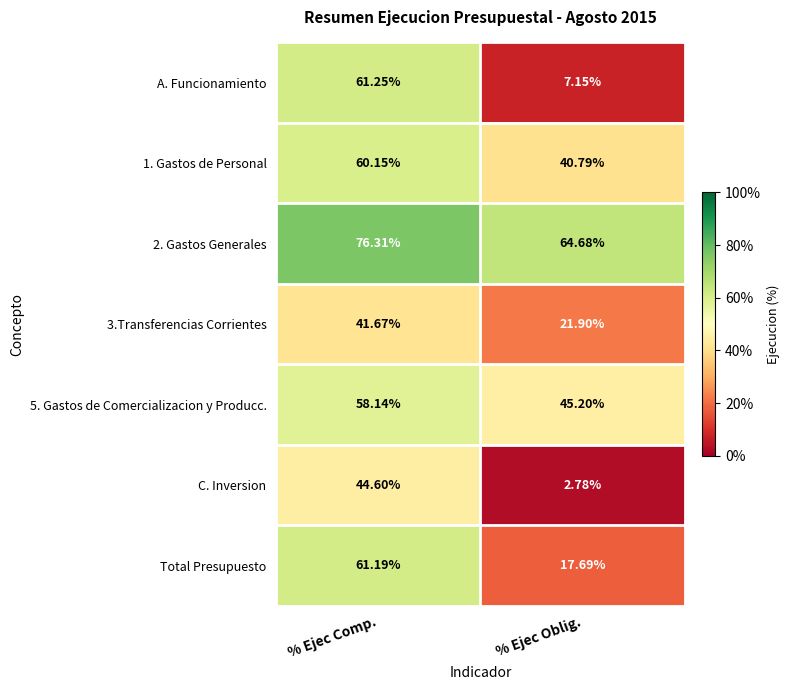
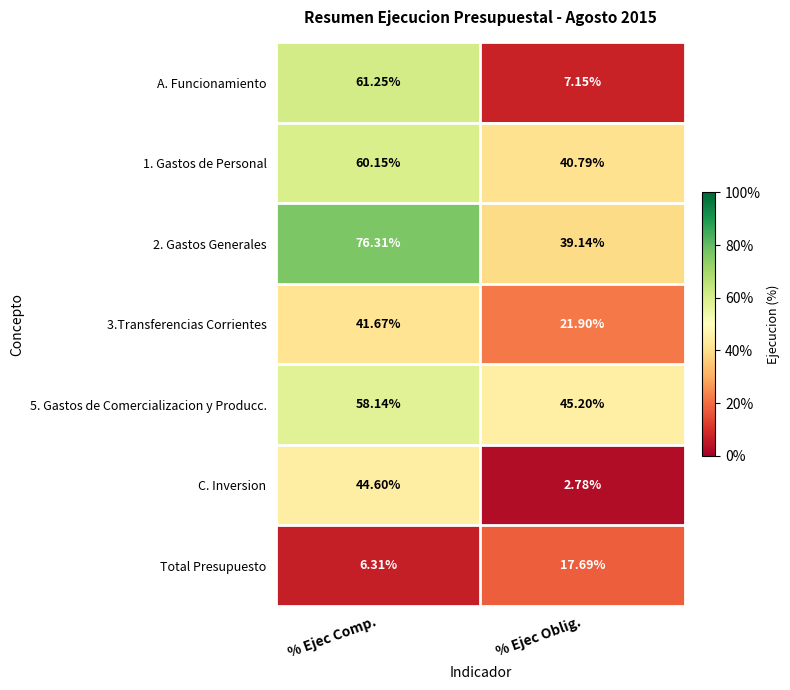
2. Gastos Generales, % Ejec Oblig.: 64.68% -> 39.14%
Total Presupuesto, % Ejec Comp.: 61.19% -> 6.31%
